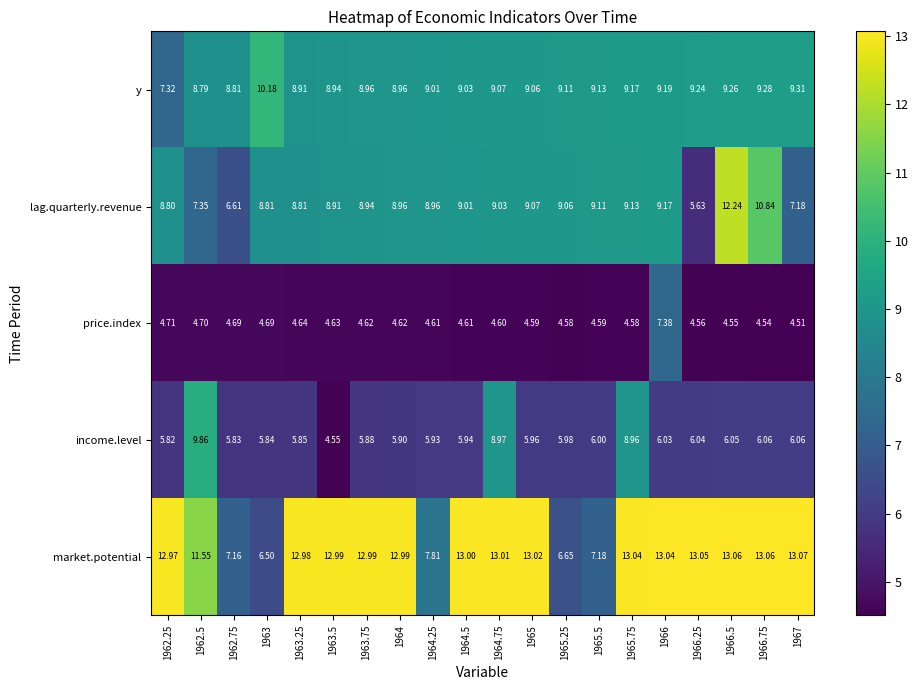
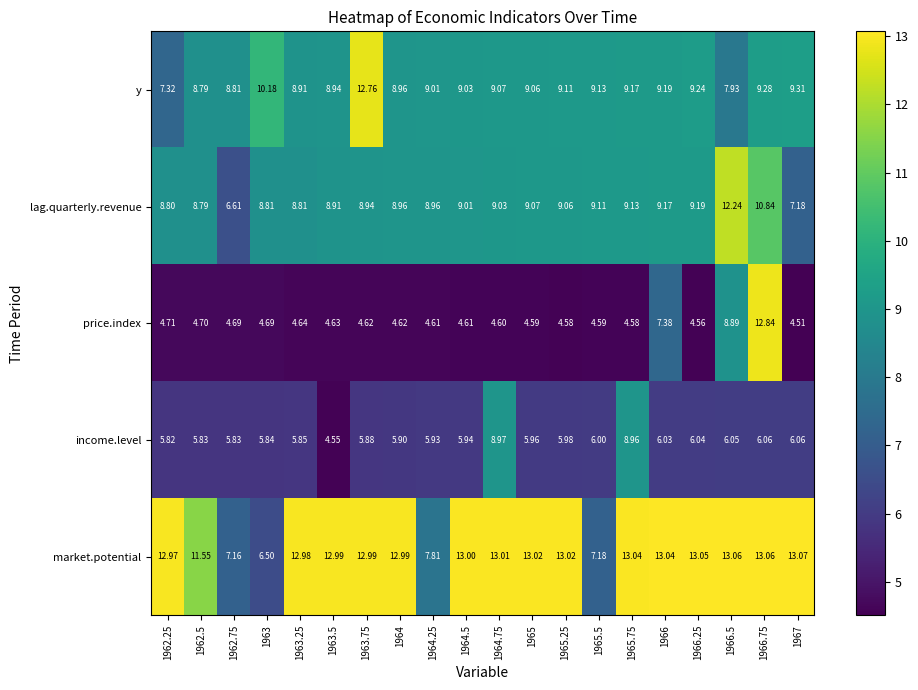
y, 1963.75: 8.96 -> 12.76
y, 1966.5: 9.26 -> 7.93
lag.quarterly.revenue, 1962.5: 7.35 -> 8.79
lag.quarterly.revenue, 1966.25: 5.63 -> 9.19
price.index, 1966.5: 4.55 -> 8.89
price.index, 1966.75: 4.54 -> 12.84
income.level, 1962.5: 9.86 -> 5.83
market.potential, 1965.25: 6.65 -> 13.02
